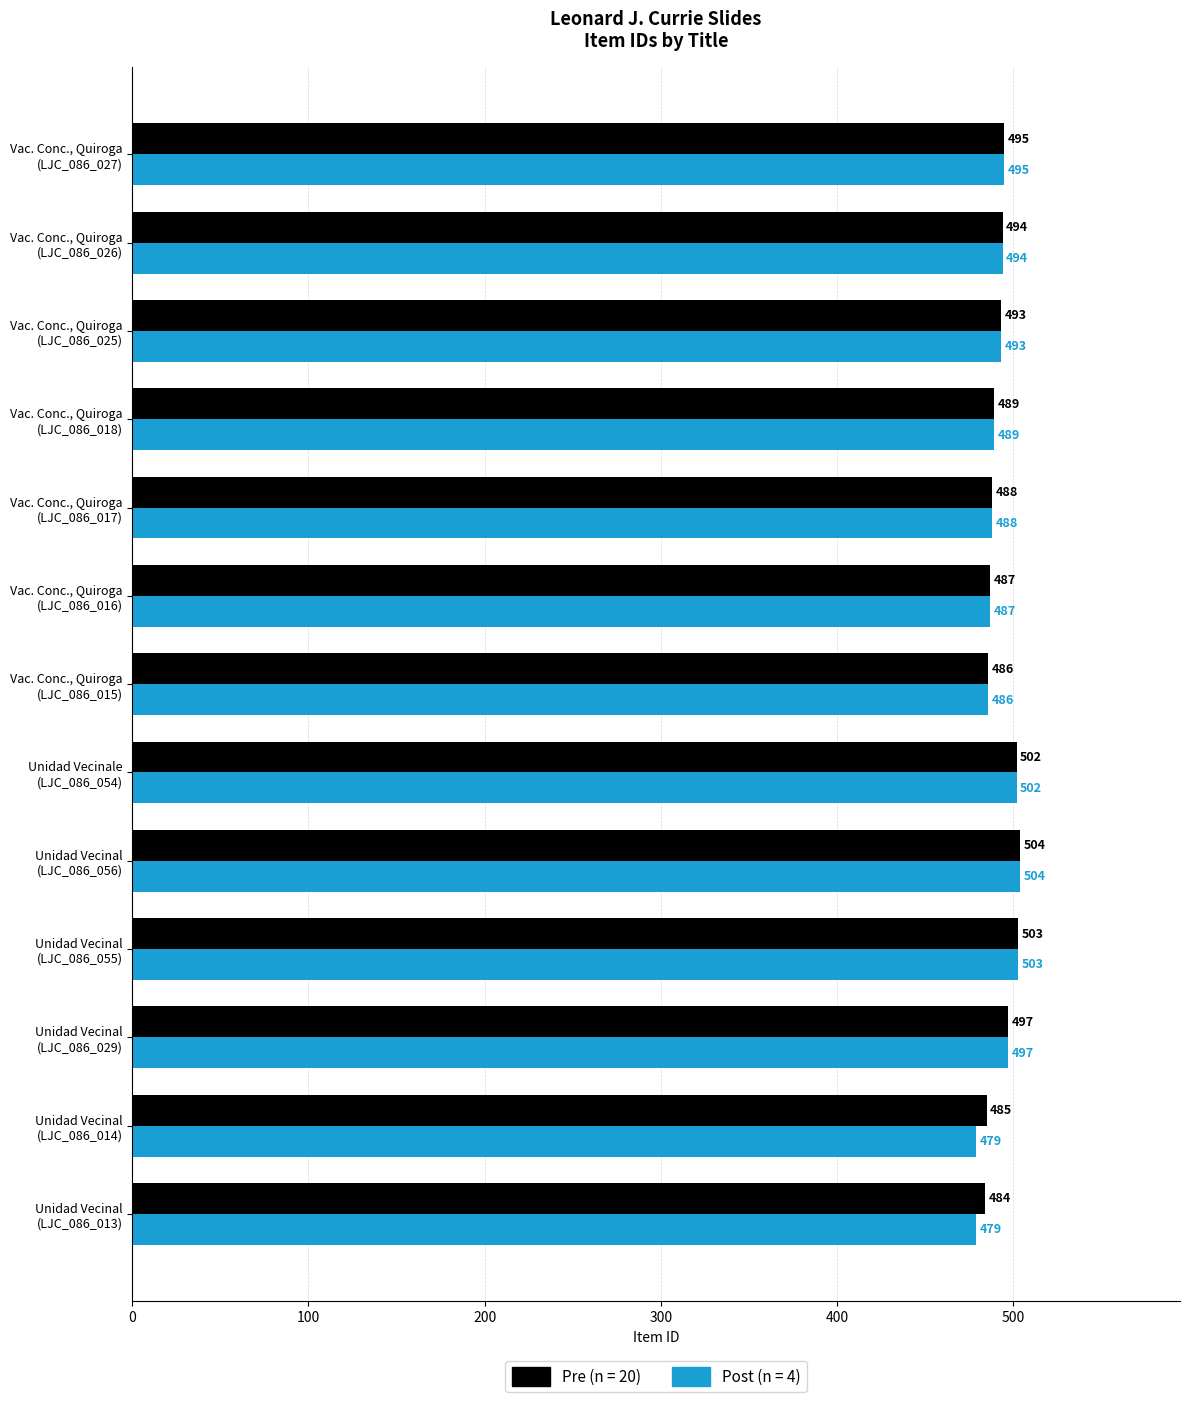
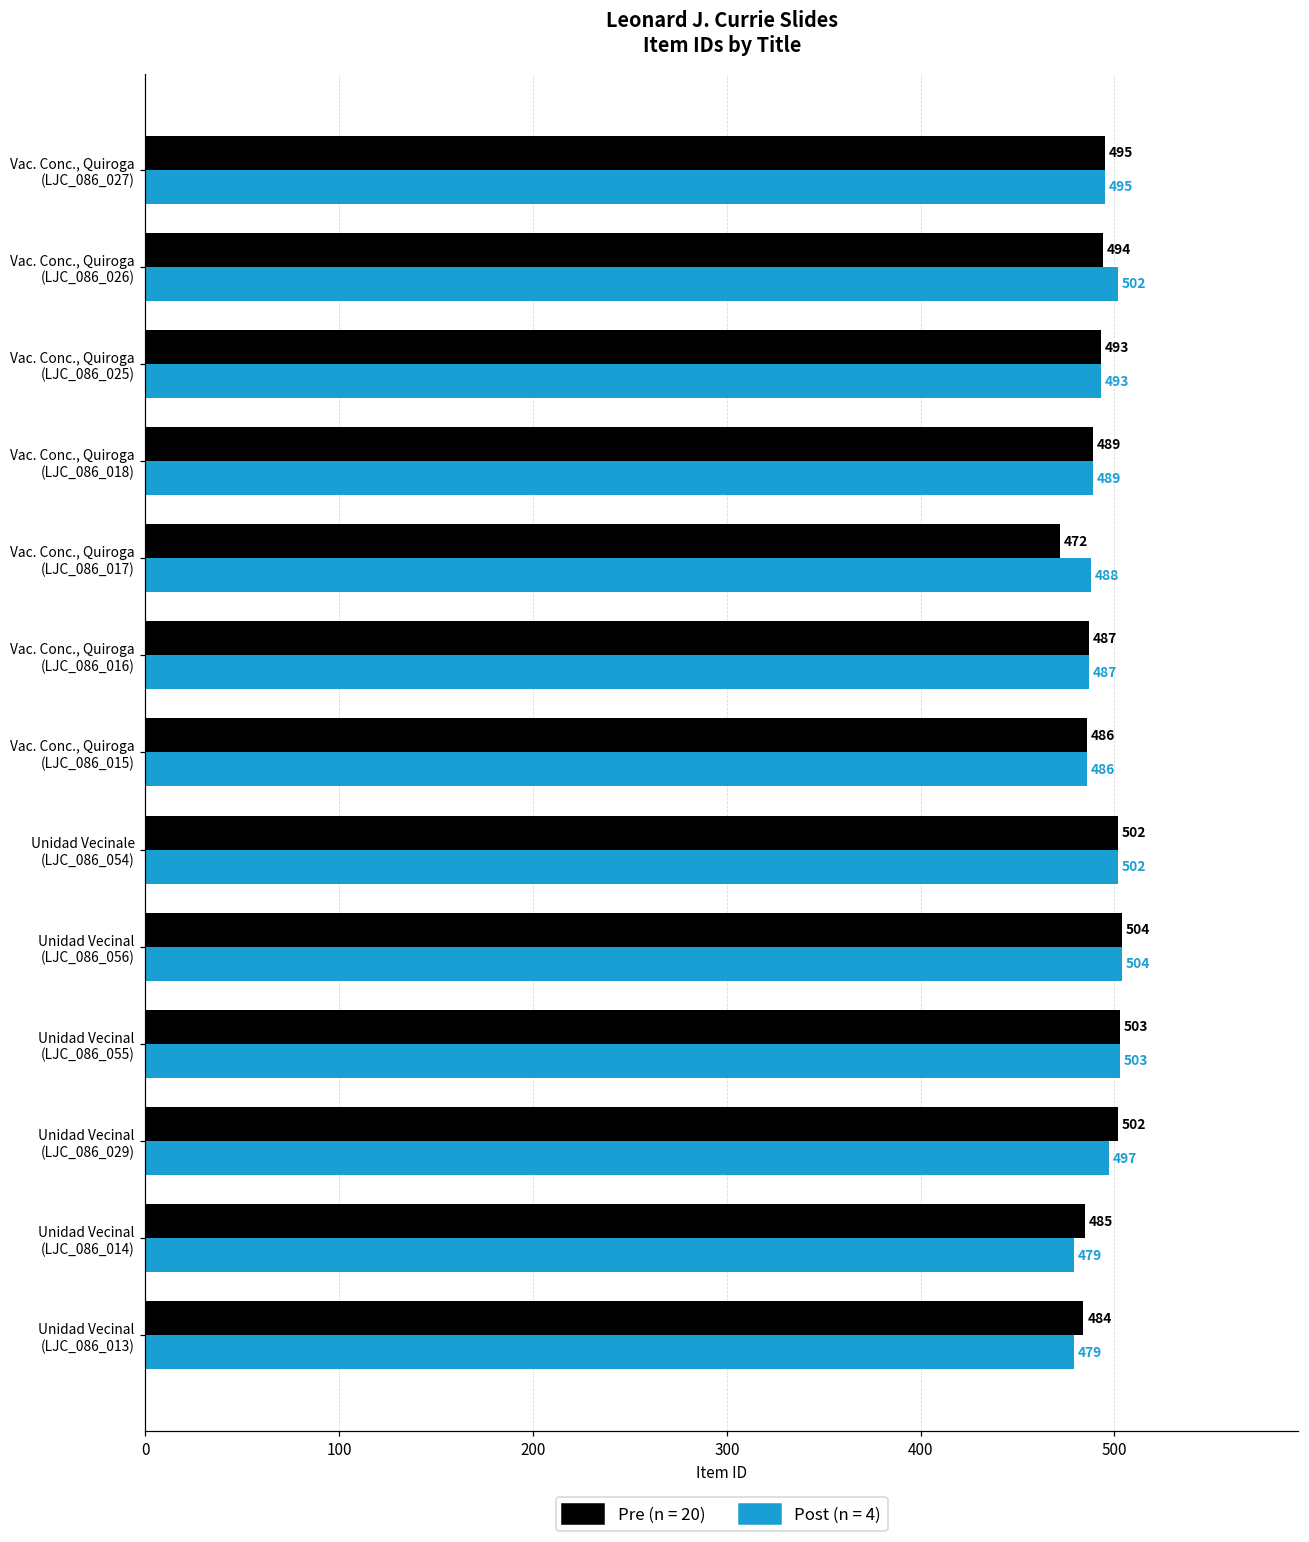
Post (n = 4), Vac. Conc., Quiroga (LJC_086_026): 494 -> 502
Pre (n = 20), Vac. Conc., Quiroga (LJC_086_017): 488 -> 472
Pre (n = 20), Unidad Vecinal (LJC_086_029): 497 -> 502
